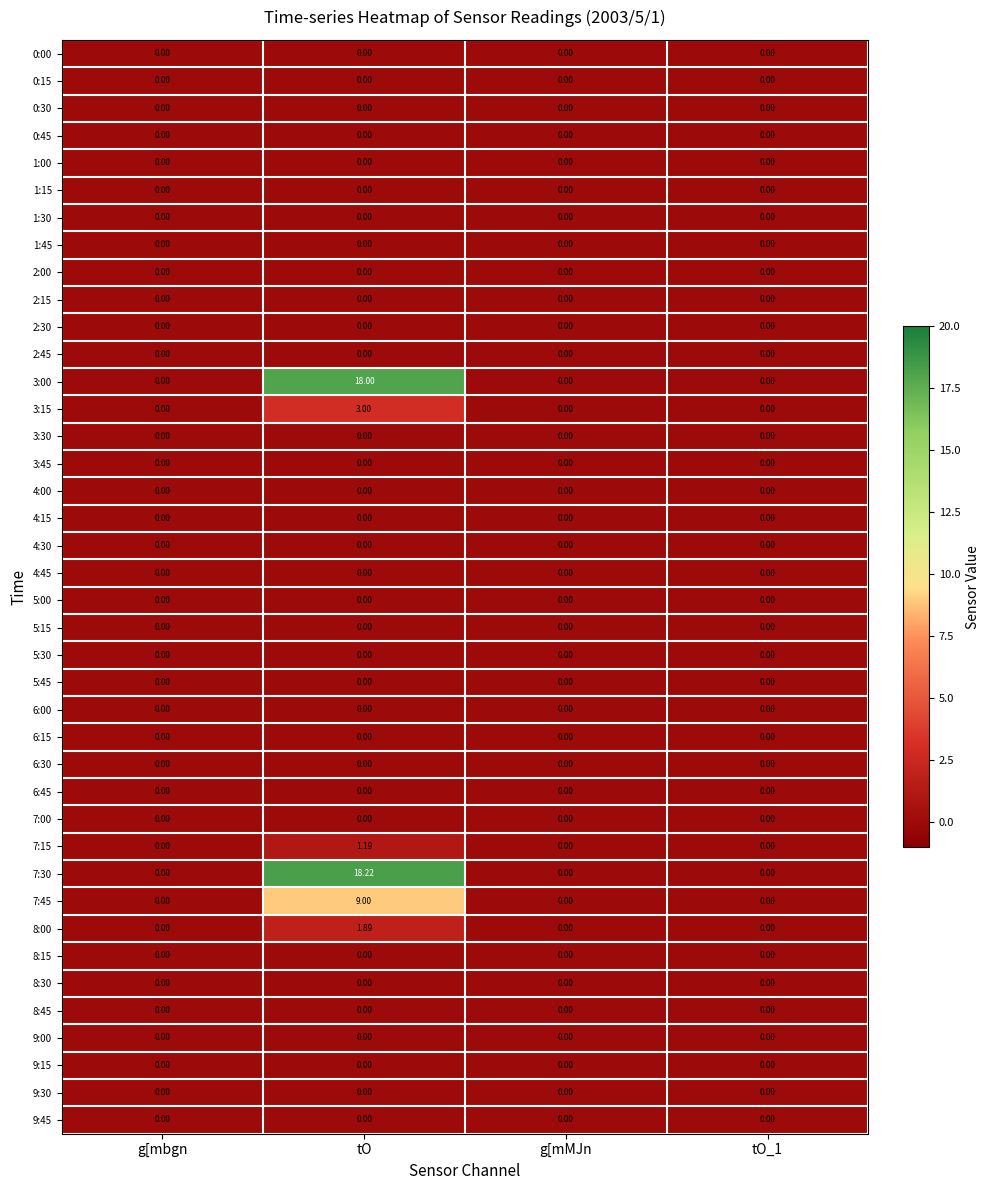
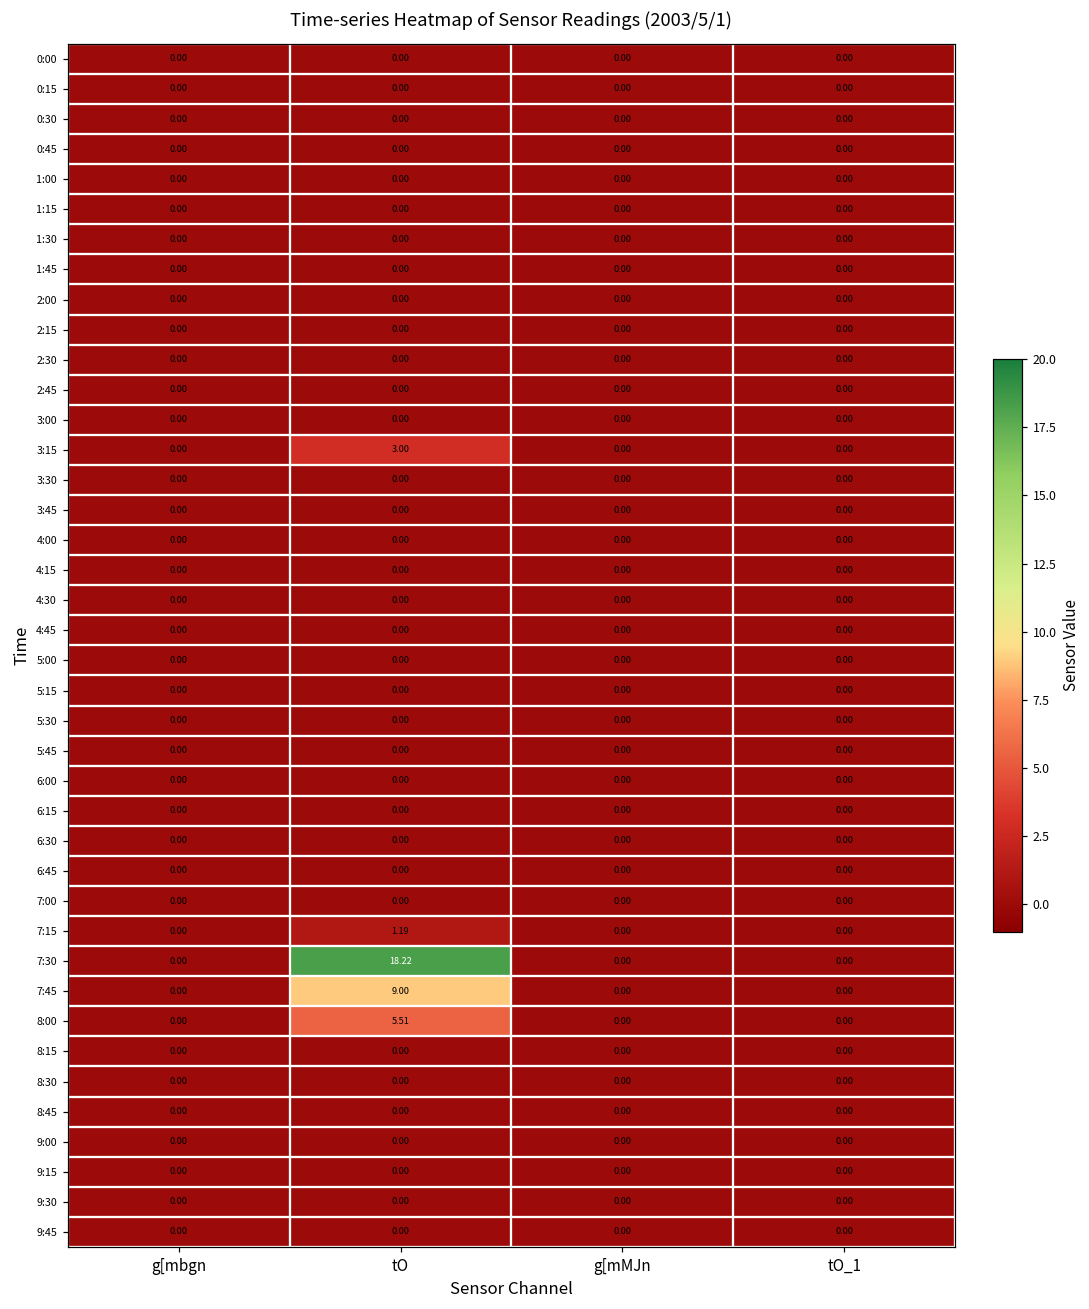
3:00, tO: 18.00 -> 0.00
8:00, tO: 1.89 -> 5.51
